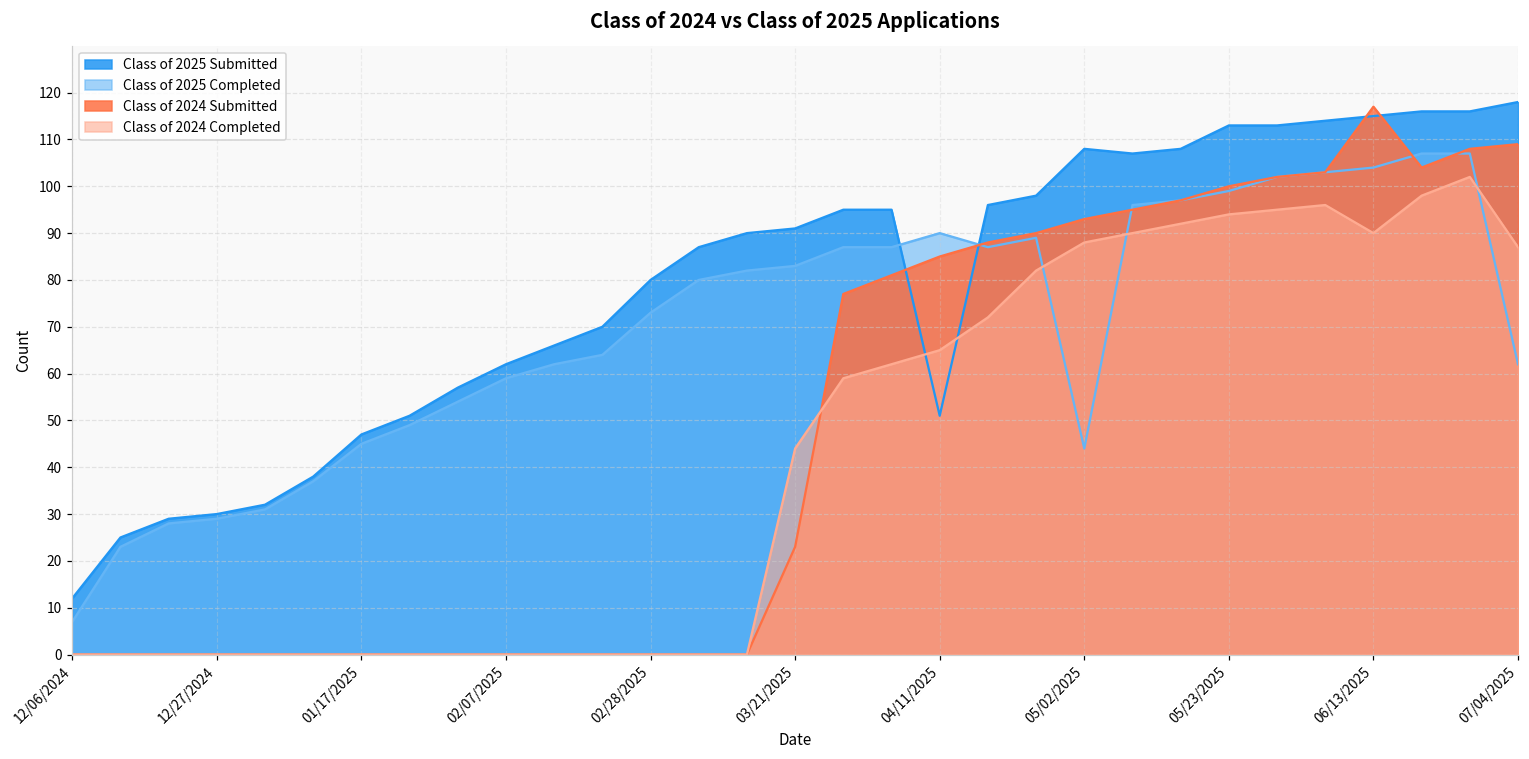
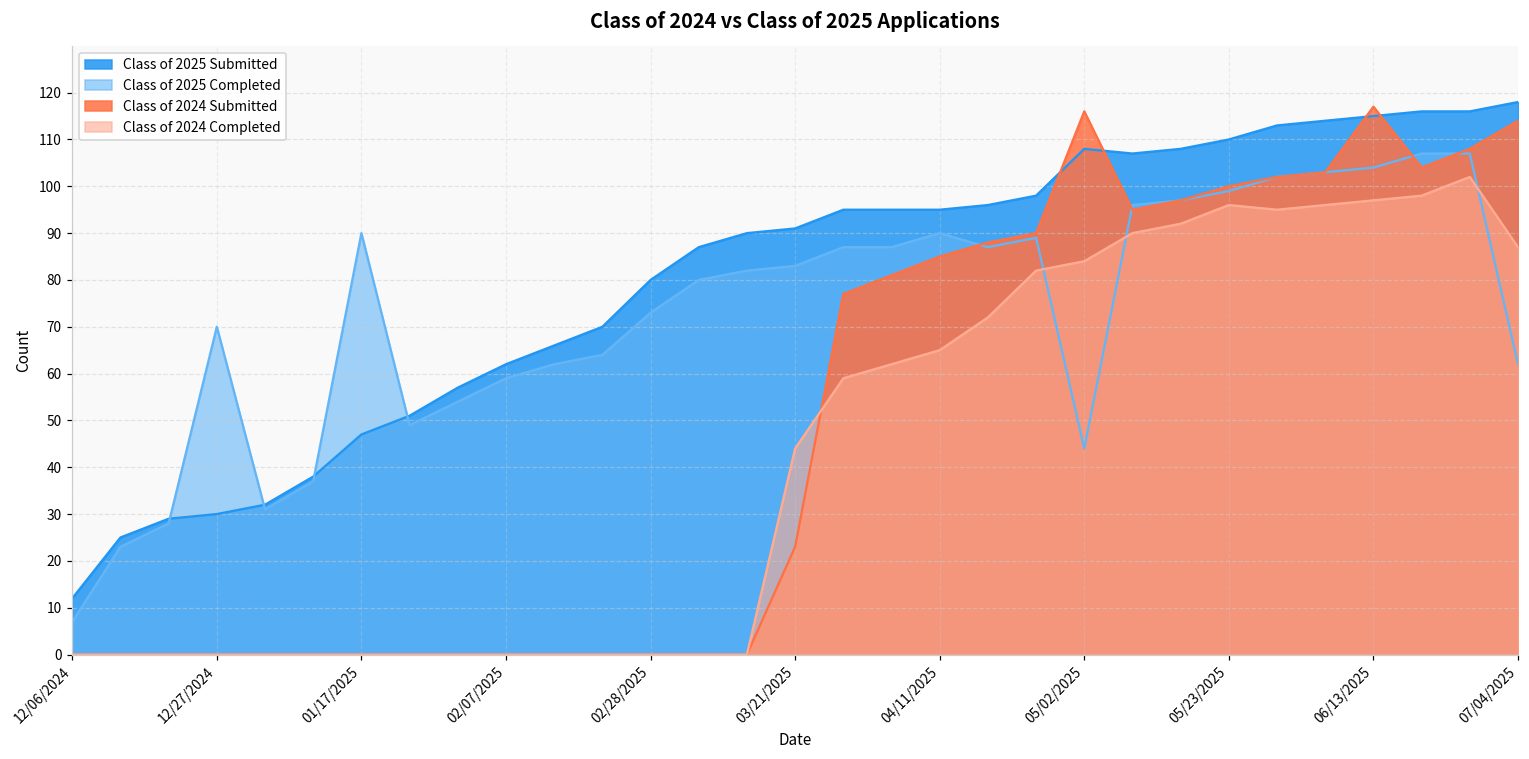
Class of 2025 Completed, 12/27/2024: 29 -> 70
Class of 2025 Completed, 01/17/2025: 45 -> 90
Class of 2025 Submitted, 04/11/2025: 51 -> 95
Class of 2024 Submitted, 05/02/2025: 93 -> 116
Class of 2024 Completed, 05/02/2025: 88 -> 84
Class of 2025 Submitted, 05/23/2025: 113 -> 110
Class of 2024 Completed, 05/23/2025: 94 -> 96
Class of 2024 Completed, 06/13/2025: 90 -> 97
Class of 2024 Submitted, 07/04/2025: 109 -> 114
